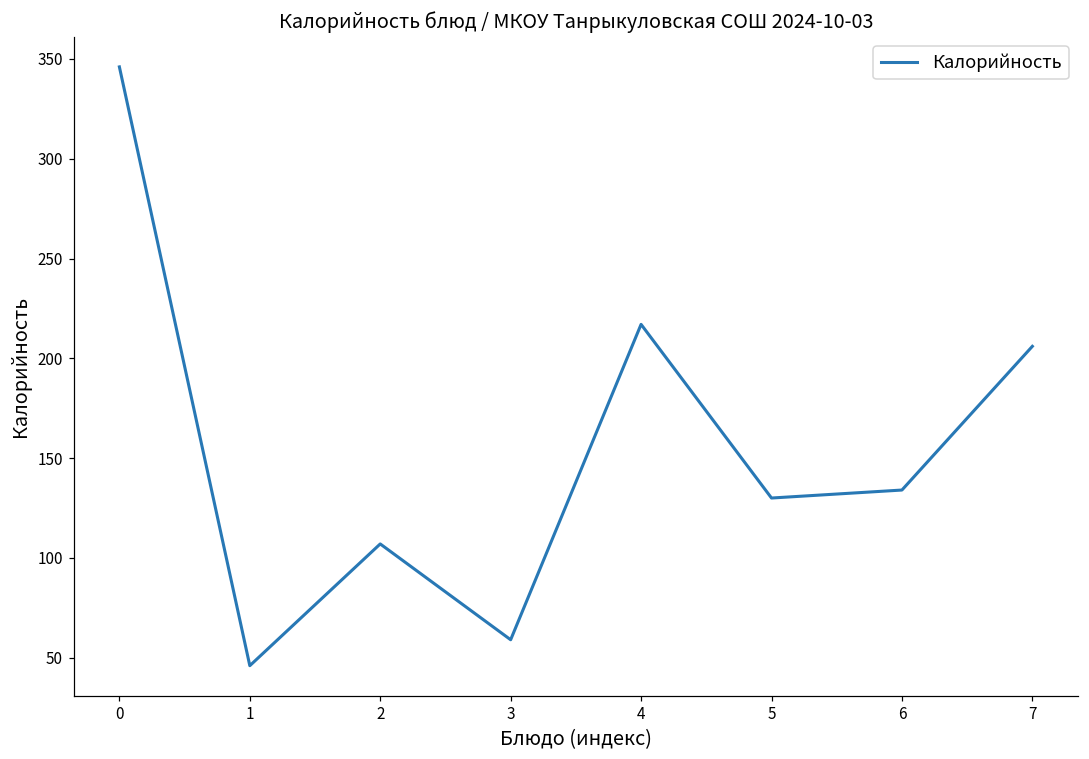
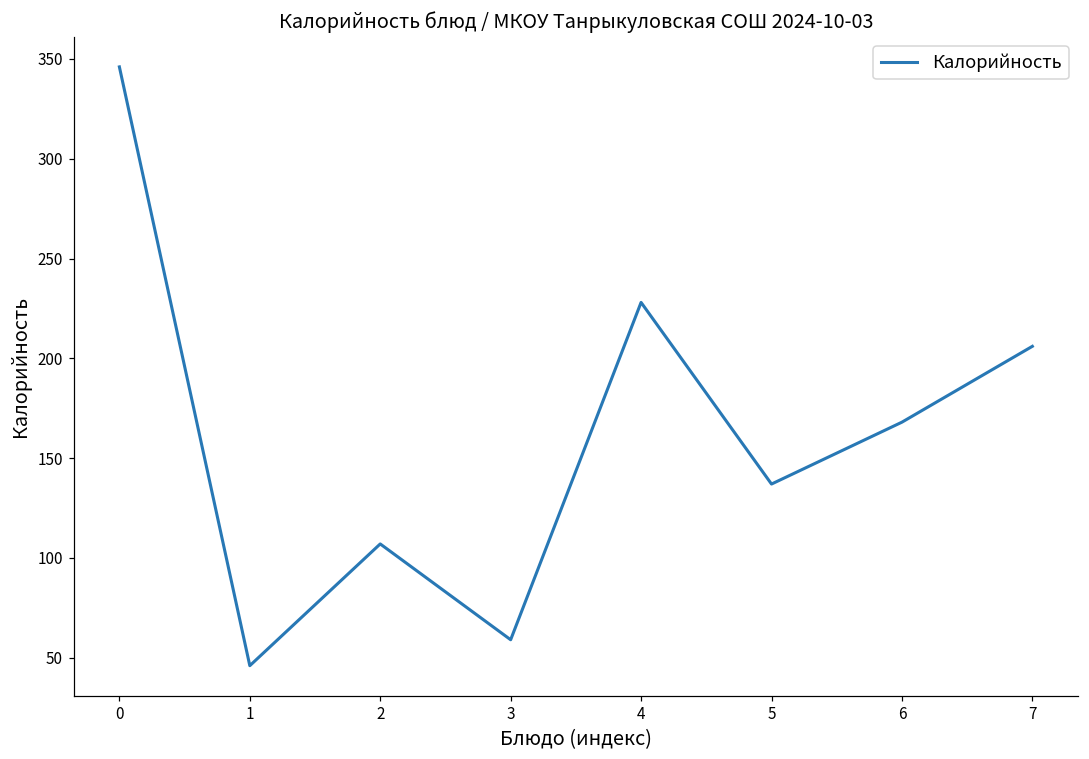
4: 217 -> 228
5: 130 -> 137
6: 134 -> 168
